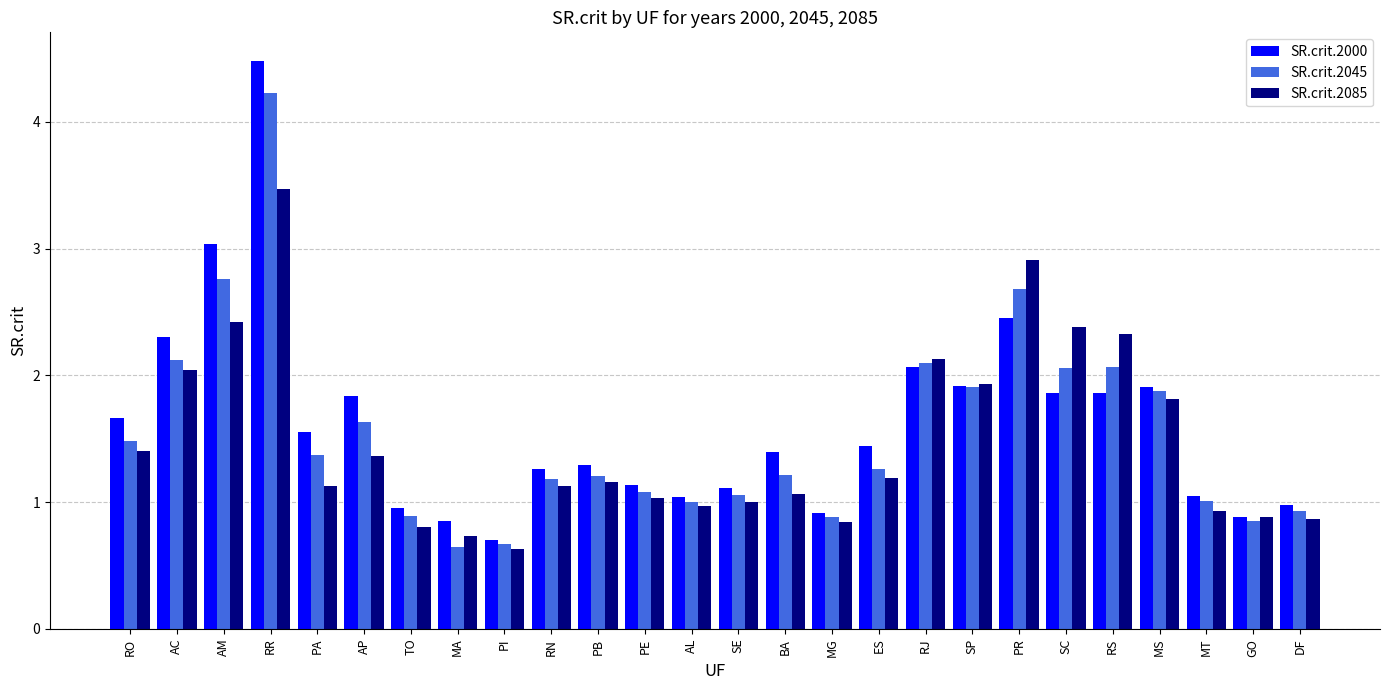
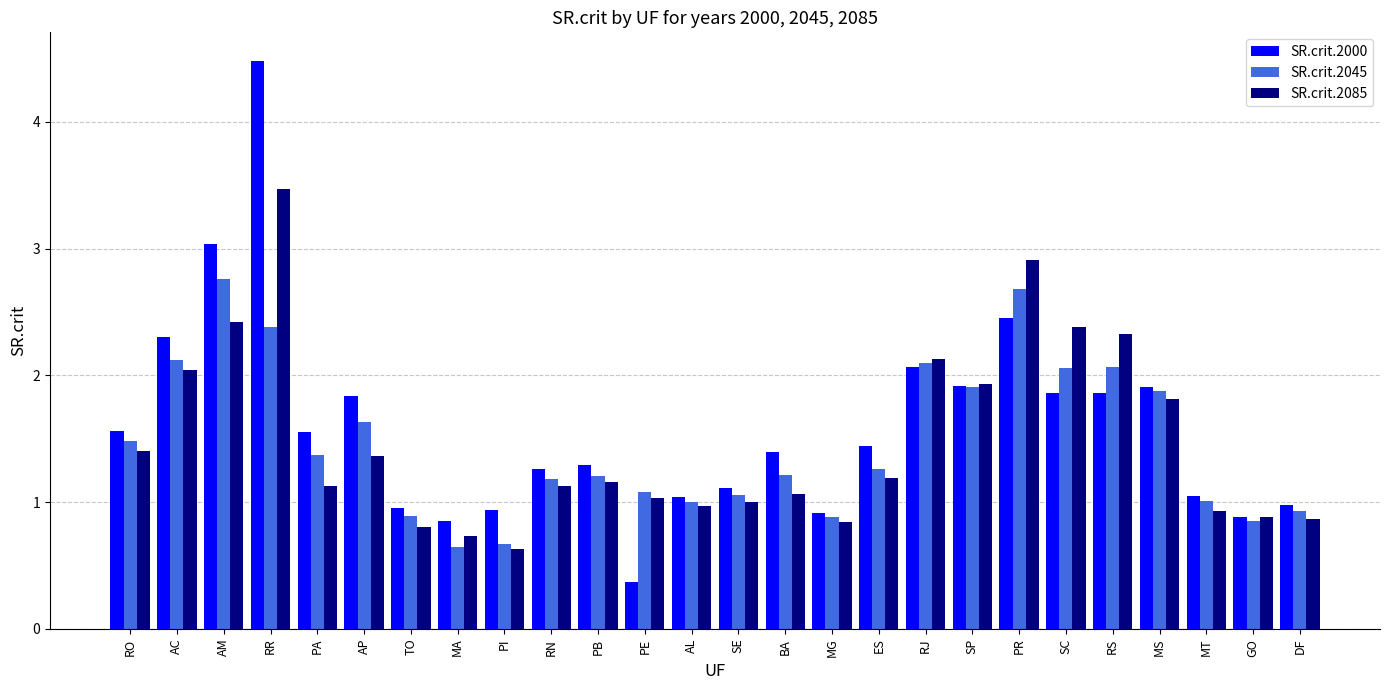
SR.crit.2000, RO: 1.66 -> 1.56
SR.crit.2045, RR: 4.23 -> 2.38
SR.crit.2000, PI: 0.70 -> 0.94
SR.crit.2000, PE: 1.13 -> 0.37
